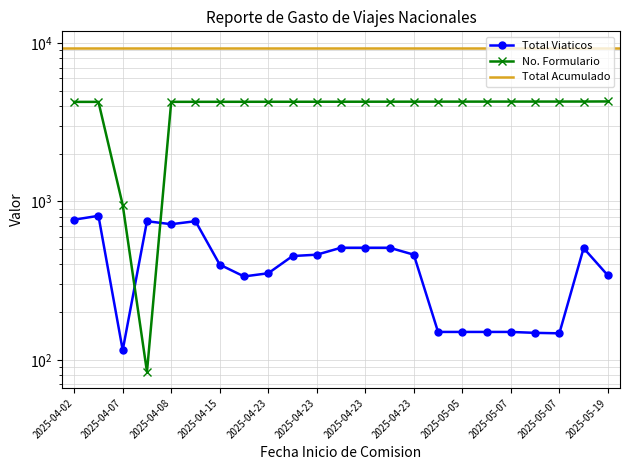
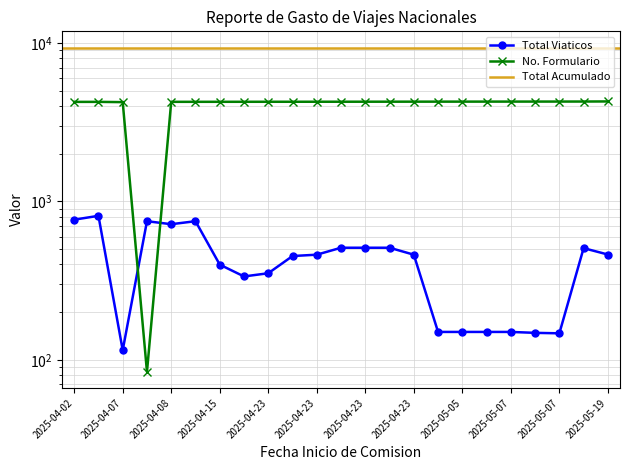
No. Formulario, 2025-04-07: 900 -> 4200
Total Viaticos, 2025-05-19: 340 -> 460
